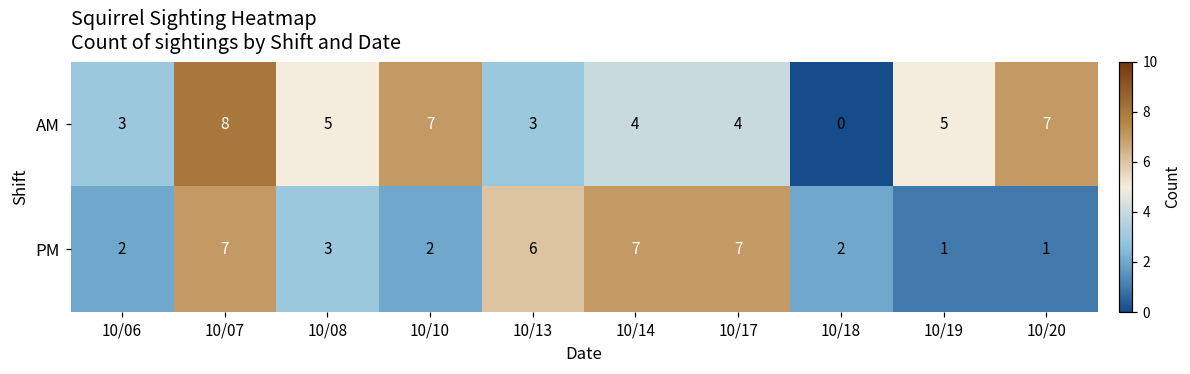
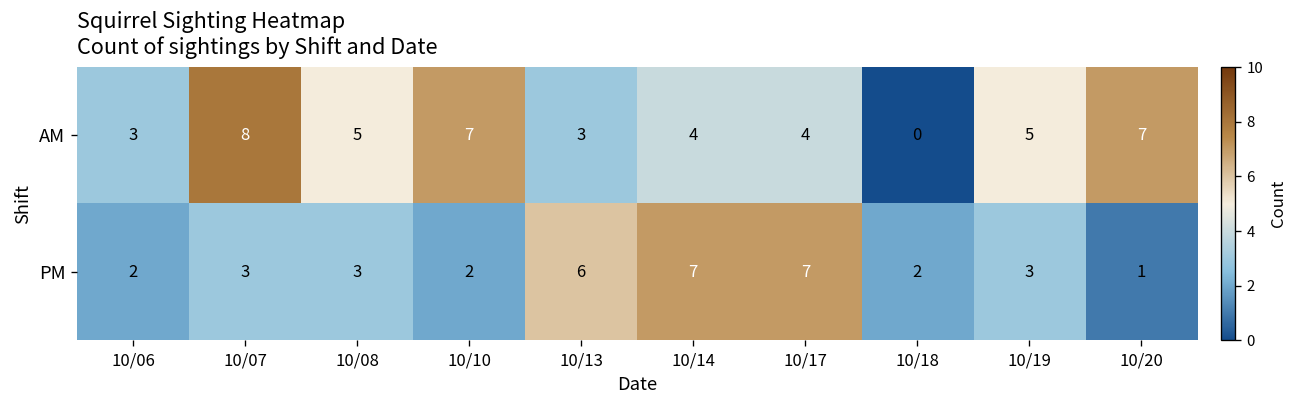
PM, 10/07: 7 -> 3
PM, 10/19: 1 -> 3
